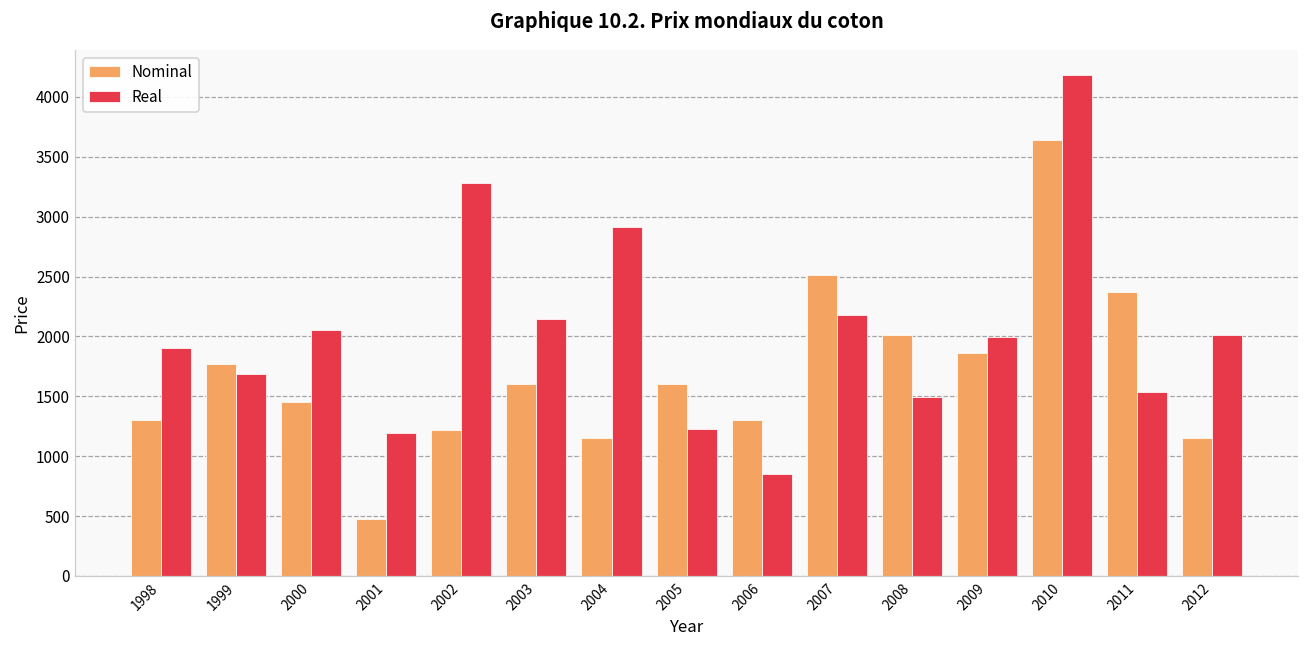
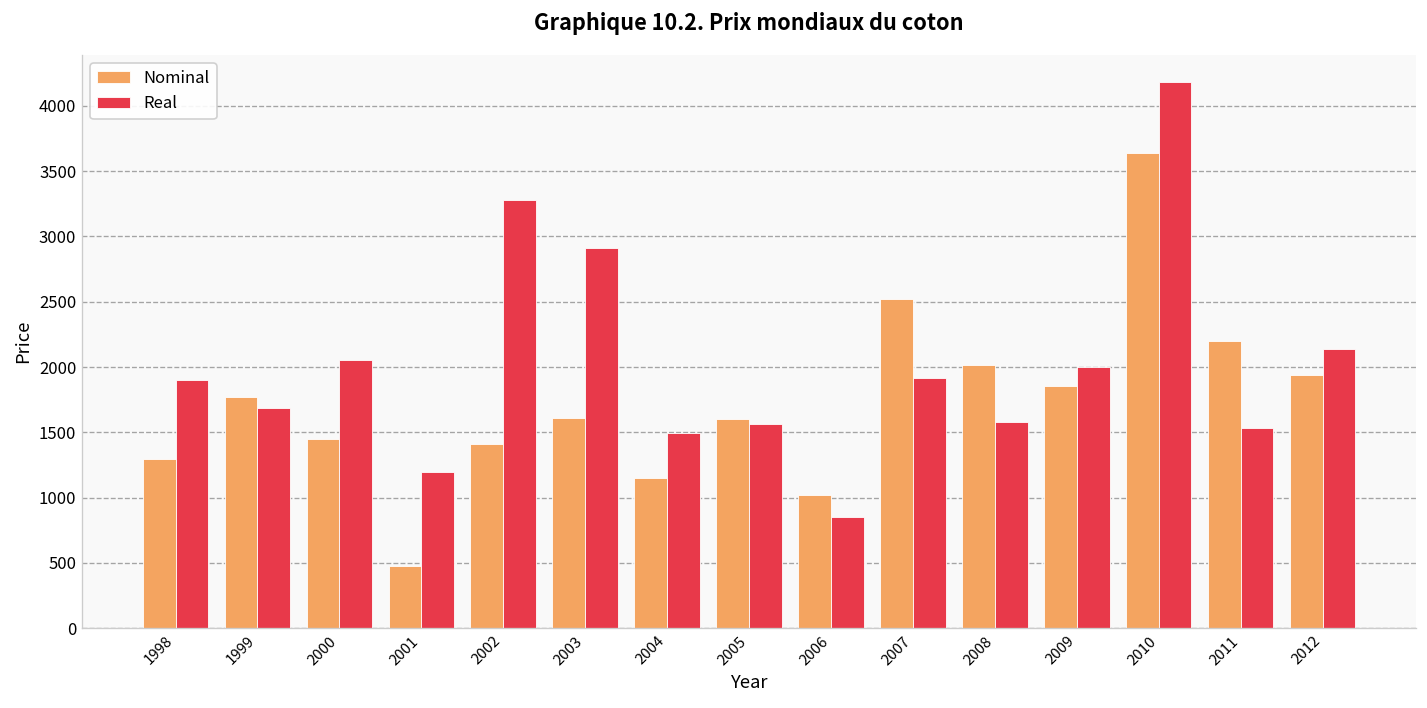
Nominal, 2002: 1220 -> 1410
Real, 2003: 2150 -> 2910
Real, 2004: 2920 -> 1500
Real, 2005: 1230 -> 1560
Nominal, 2006: 1300 -> 1020
Real, 2007: 2180 -> 1920
Real, 2008: 1490 -> 1580
Nominal, 2011: 2380 -> 2200
Nominal, 2012: 1150 -> 1940
Real, 2012: 2010 -> 2140
